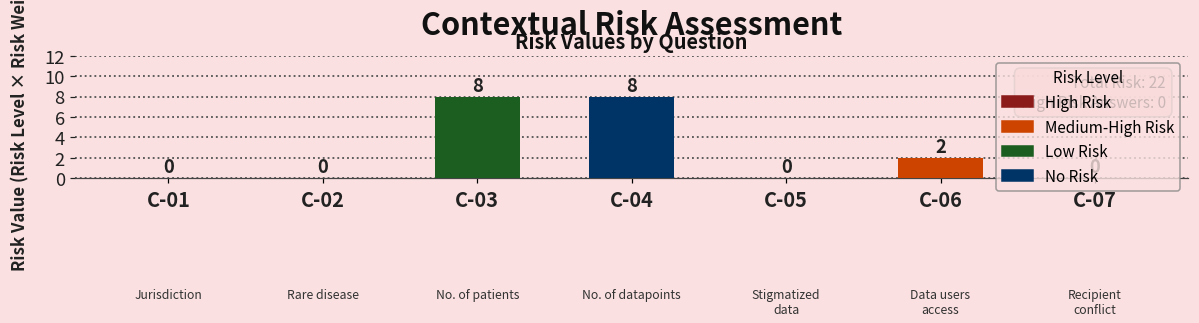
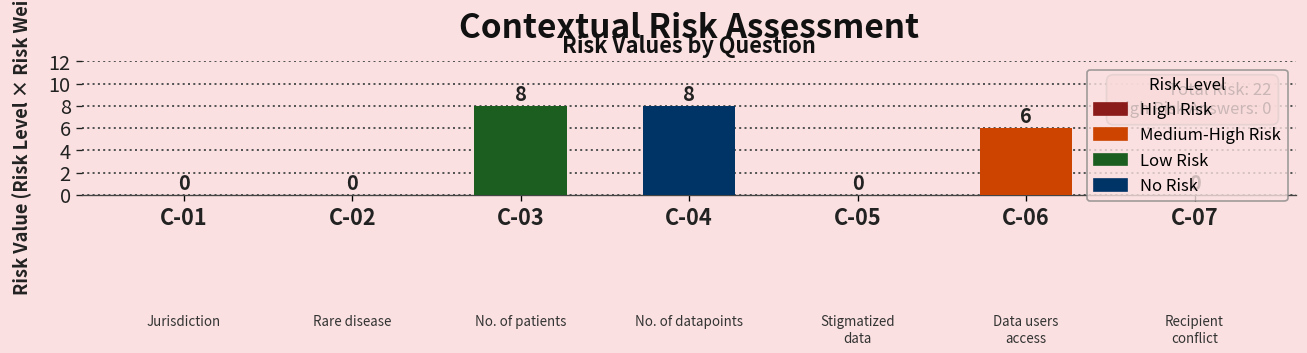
C-06: 2 -> 6
